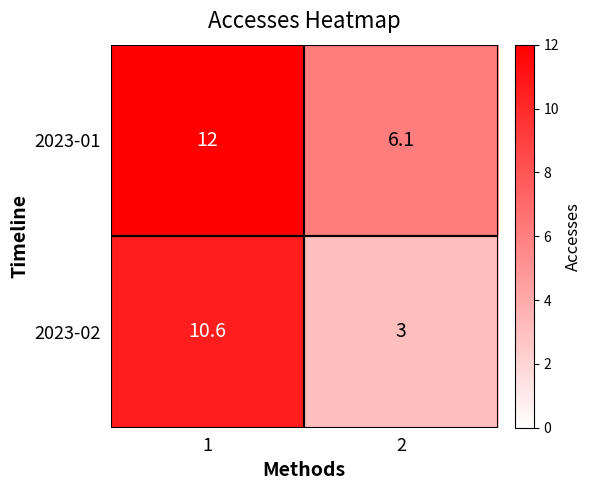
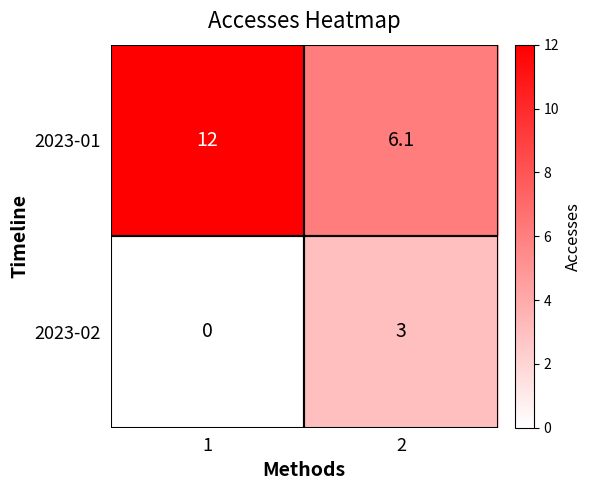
2023-02, 1: 10.6 -> 0
